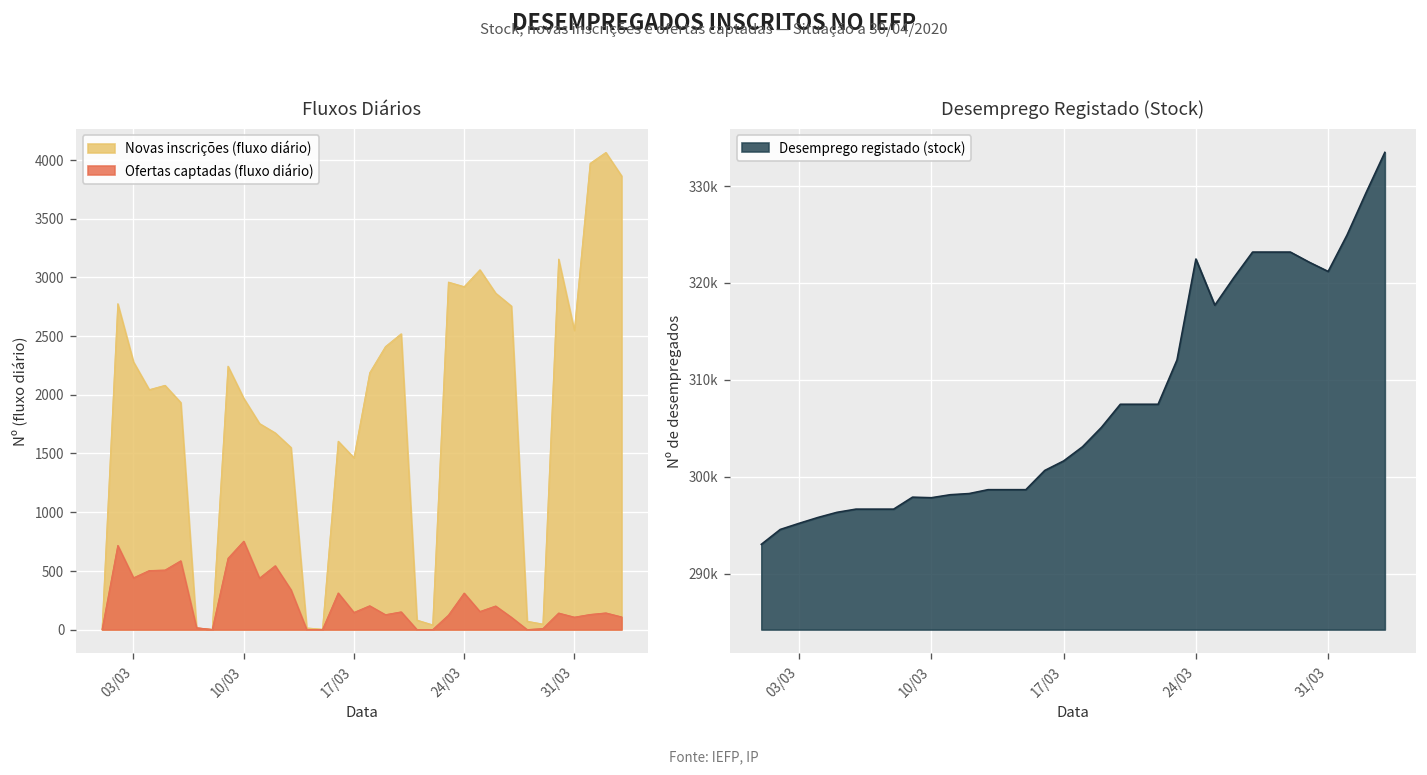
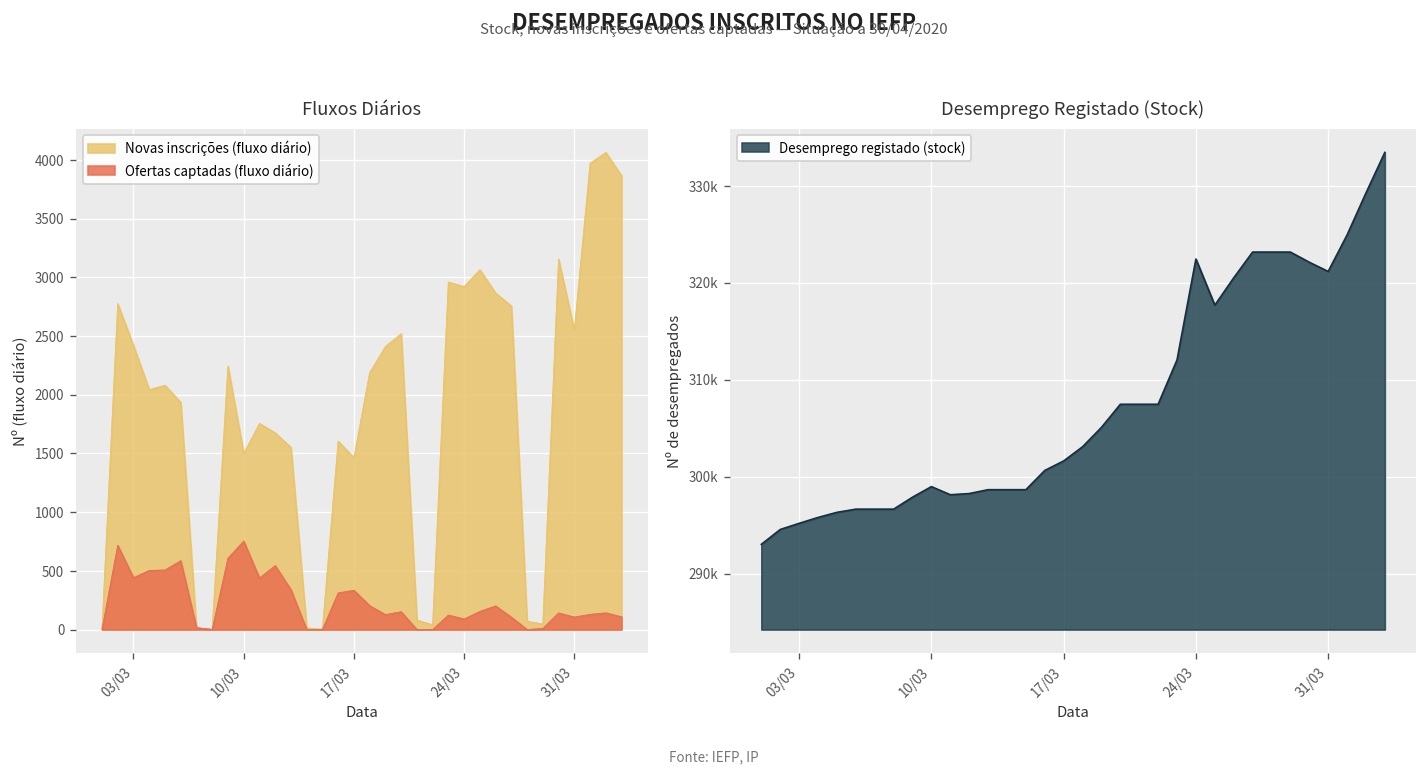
Fluxos Diários, Novas inscrições (fluxo diário), 03/03: 2300 -> 2400
Fluxos Diários, Novas inscrições (fluxo diário), 10/03: 2000 -> 1500
Fluxos Diários, Ofertas captadas (fluxo diário), 17/03: 100 -> 300
Fluxos Diários, Ofertas captadas (fluxo diário), 24/03: 300 -> 100
Desemprego Registado (Stock), 10/03: 298000 -> 299000
